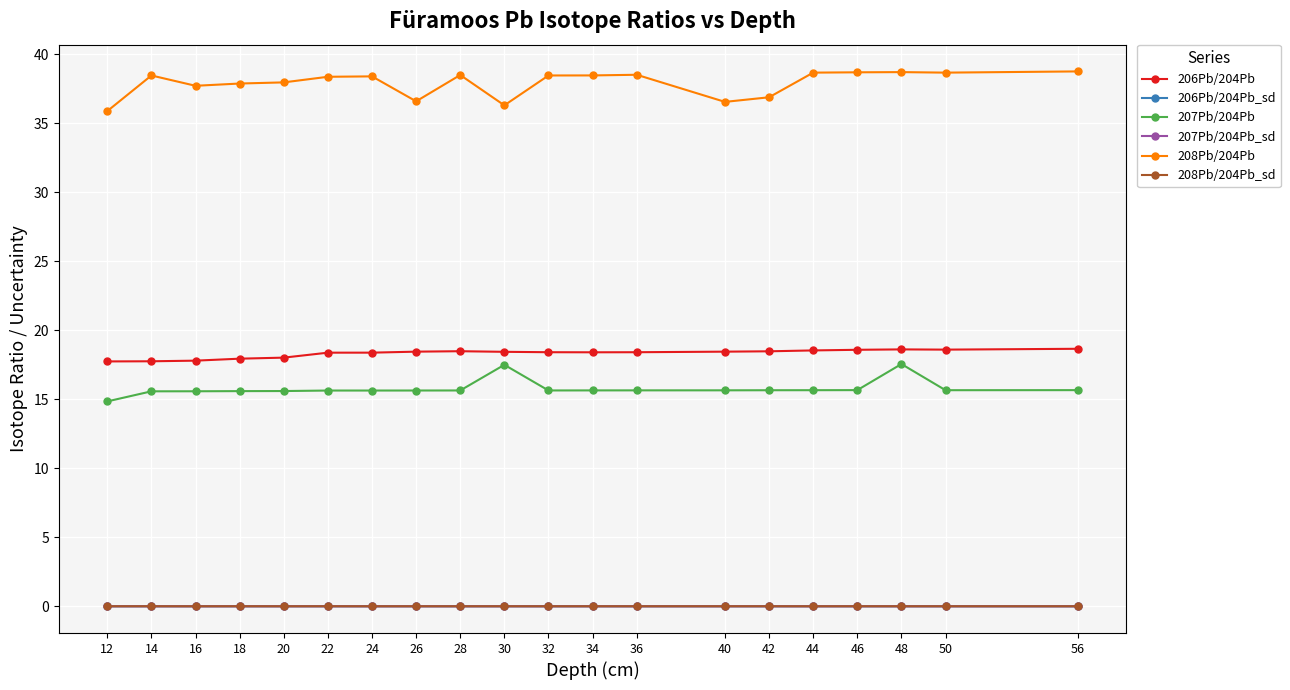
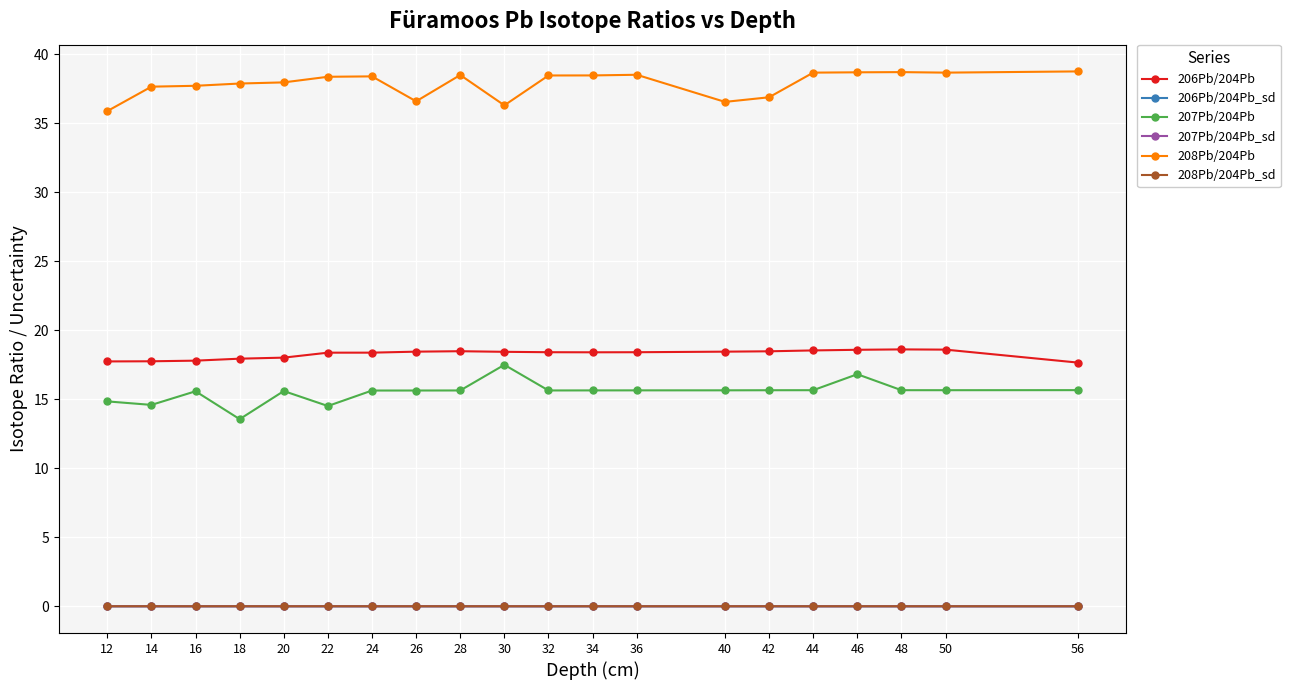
207Pb/204Pb, 14: 15.6 -> 14.6
208Pb/204Pb, 14: 38.5 -> 37.7
207Pb/204Pb, 18: 15.6 -> 13.6
207Pb/204Pb, 22: 15.6 -> 14.5
207Pb/204Pb, 46: 15.7 -> 16.8
207Pb/204Pb, 48: 17.6 -> 15.7
206Pb/204Pb, 56: 18.7 -> 17.7
